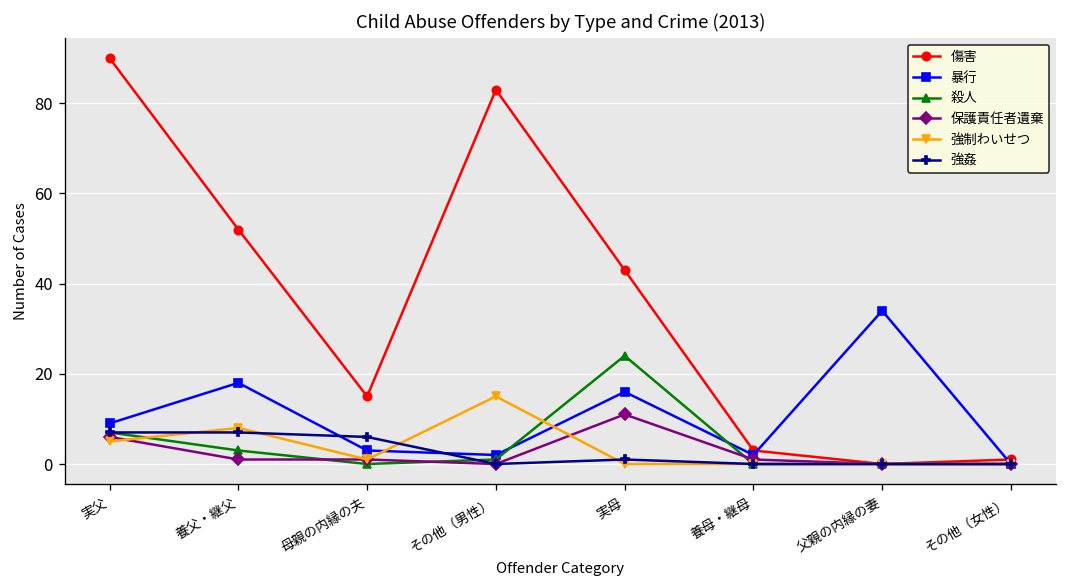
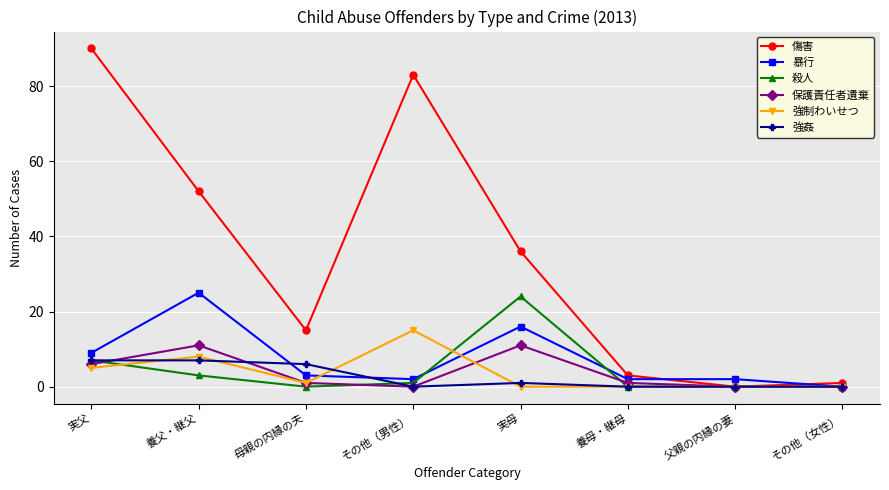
暴行, 養父・継父: 18 -> 25
保護責任者遺棄, 養父・継父: 1 -> 11
傷害, 実母: 43 -> 36
暴行, 父親の内縁の妻: 34 -> 2
